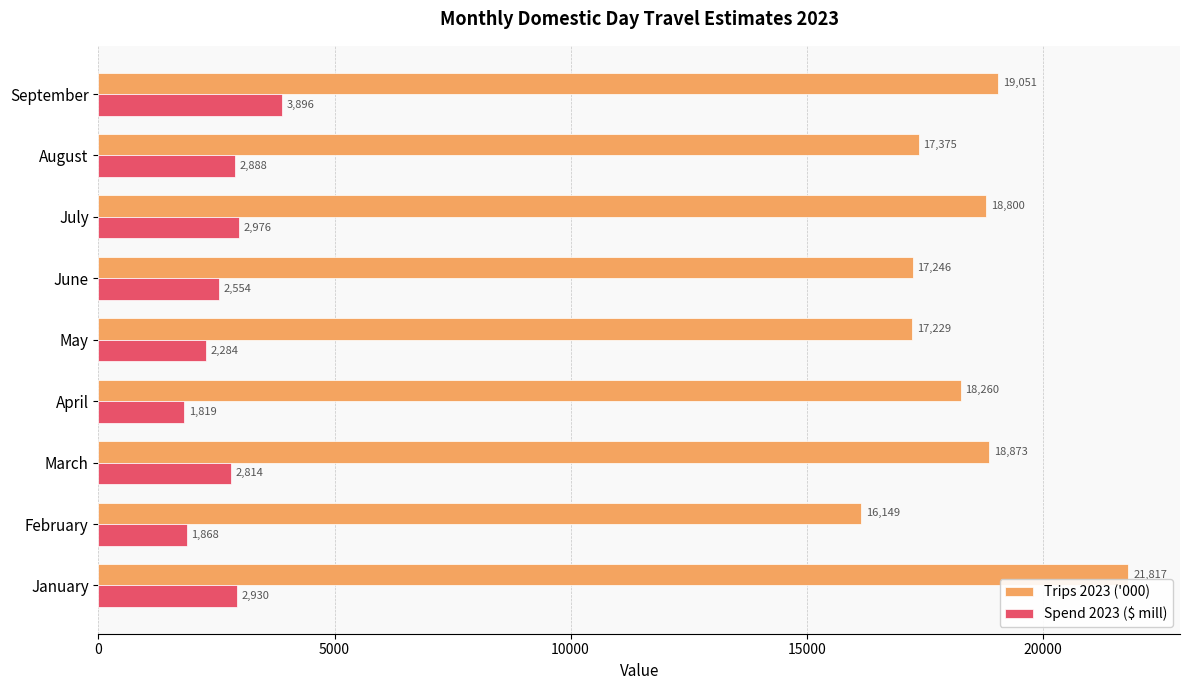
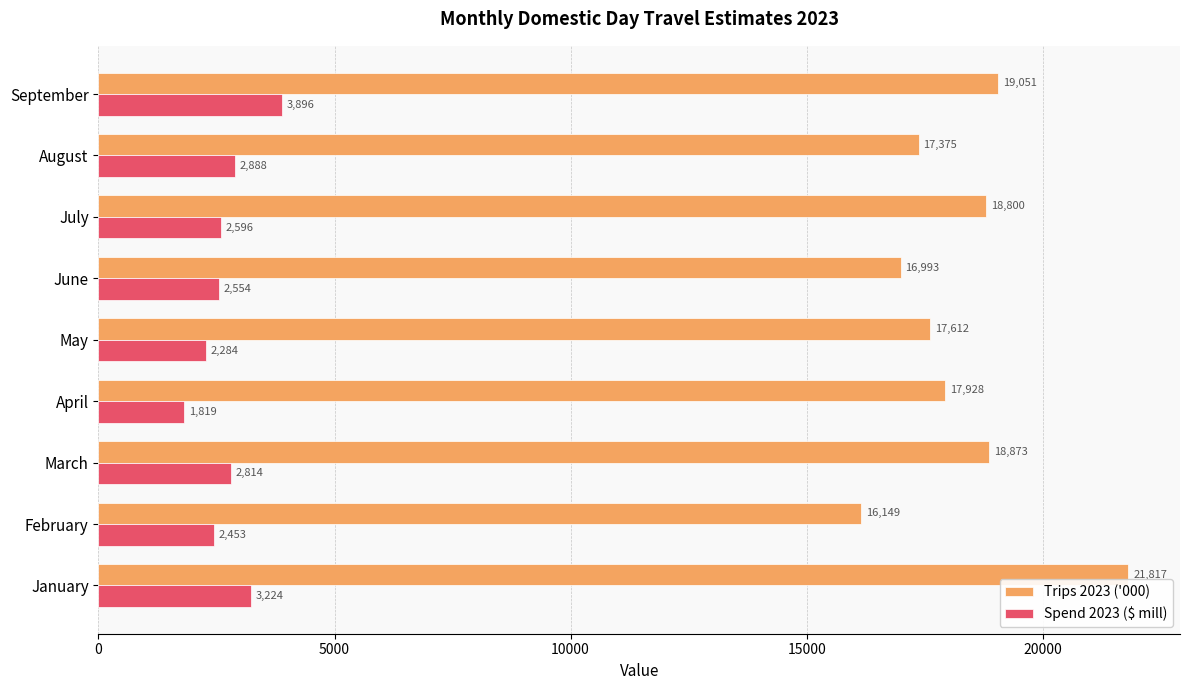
Spend 2023 ($ mill), July: 2,976 -> 2,596
Trips 2023 ('000), June: 17,246 -> 16,993
Trips 2023 ('000), May: 17,229 -> 17,612
Trips 2023 ('000), April: 18,260 -> 17,928
Spend 2023 ($ mill), February: 1,868 -> 2,453
Spend 2023 ($ mill), January: 2,930 -> 3,224
